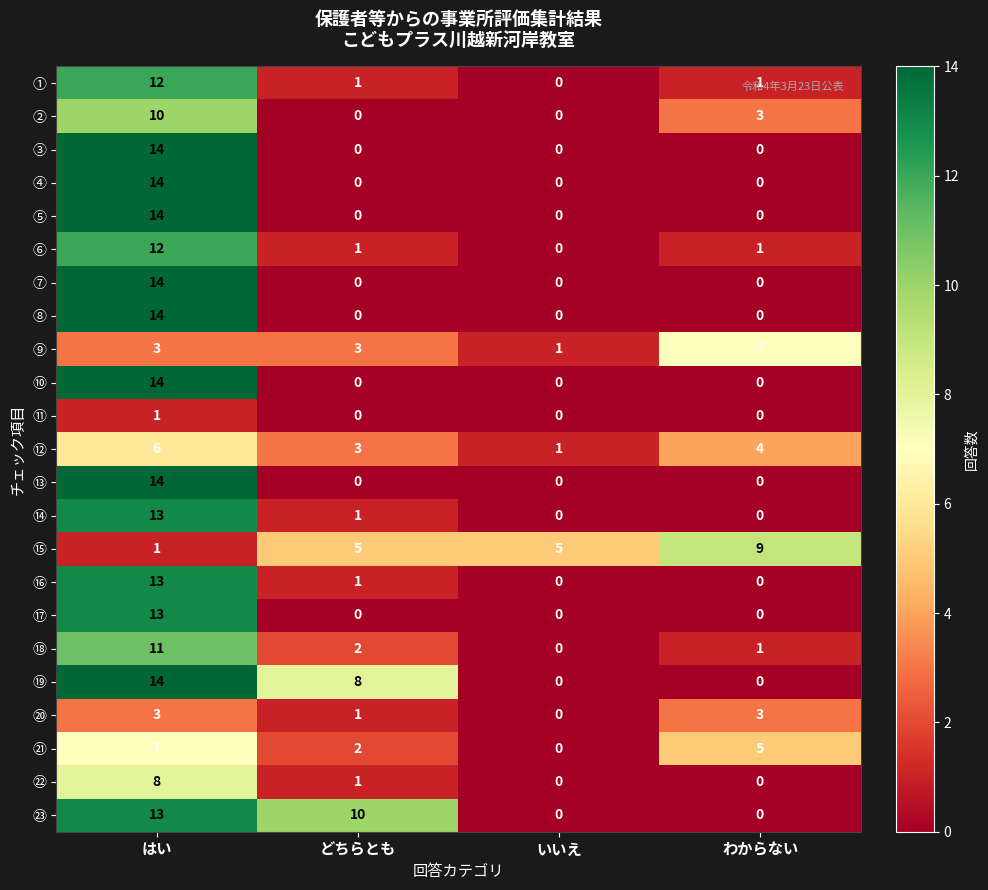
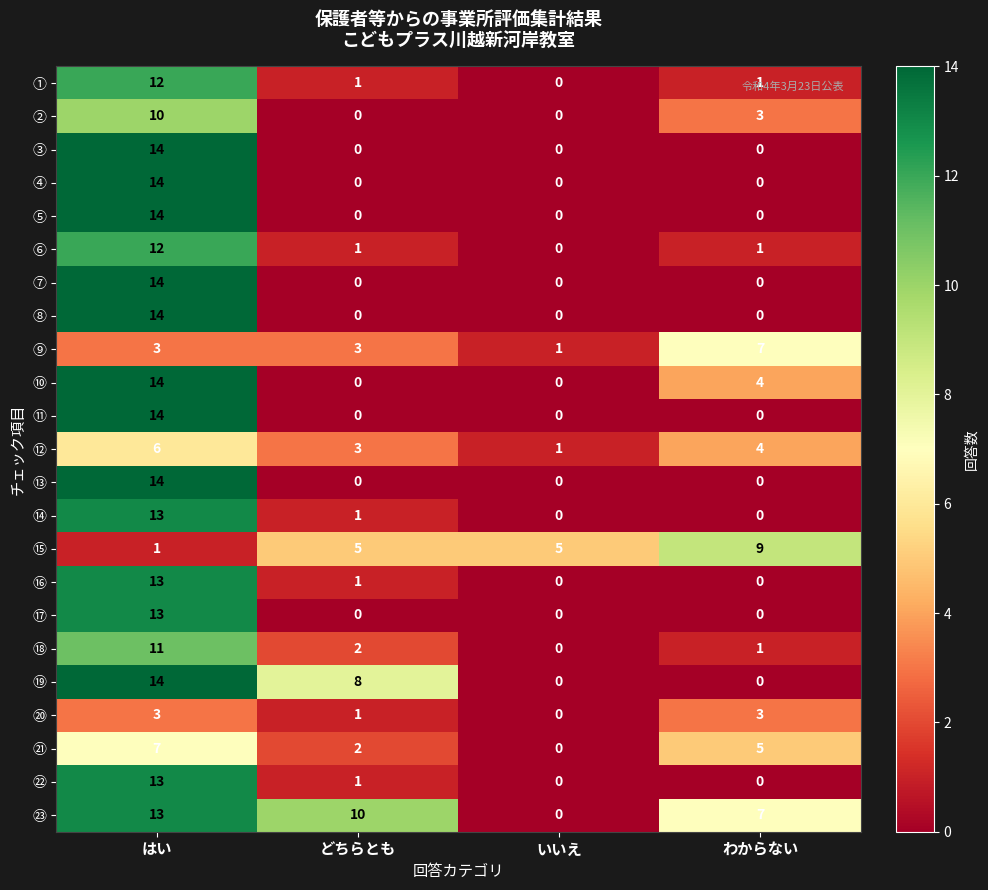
⑩, わからない: 0 -> 4
⑪, はい: 1 -> 14
㉒, はい: 8 -> 13
㉓, わからない: 0 -> 7
